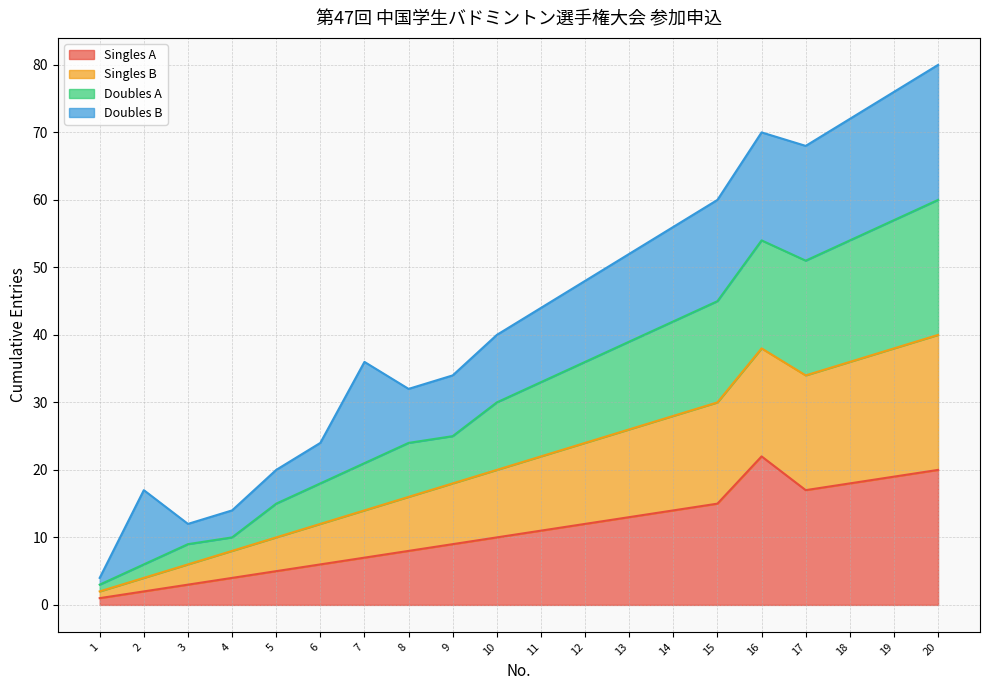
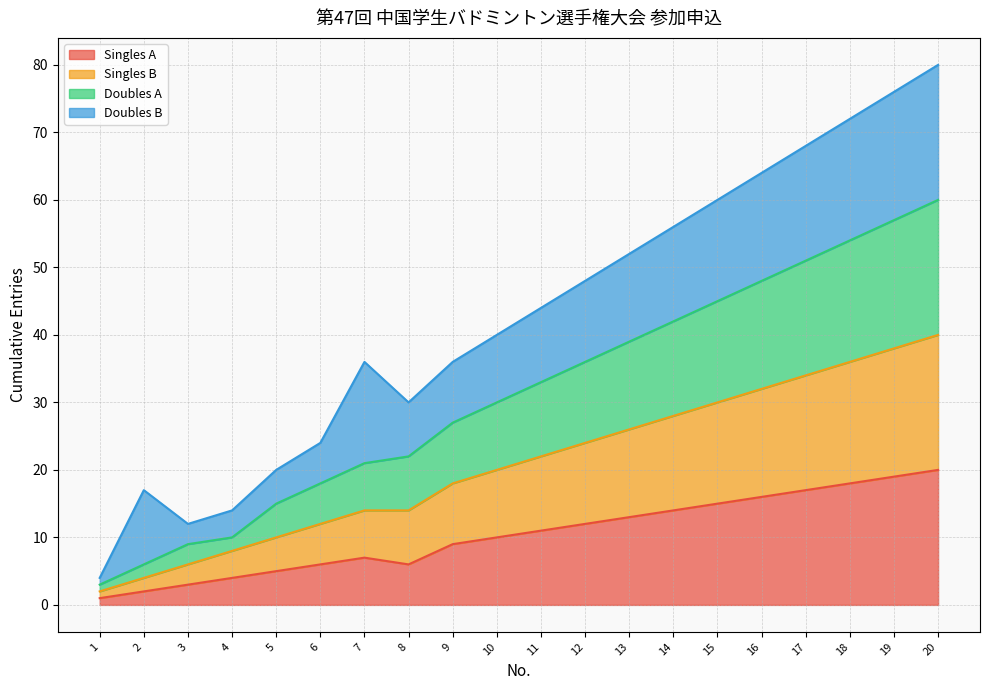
Singles A, 8: 8 -> 6
Doubles A, 9: 7 -> 9
Singles A, 16: 22 -> 16
